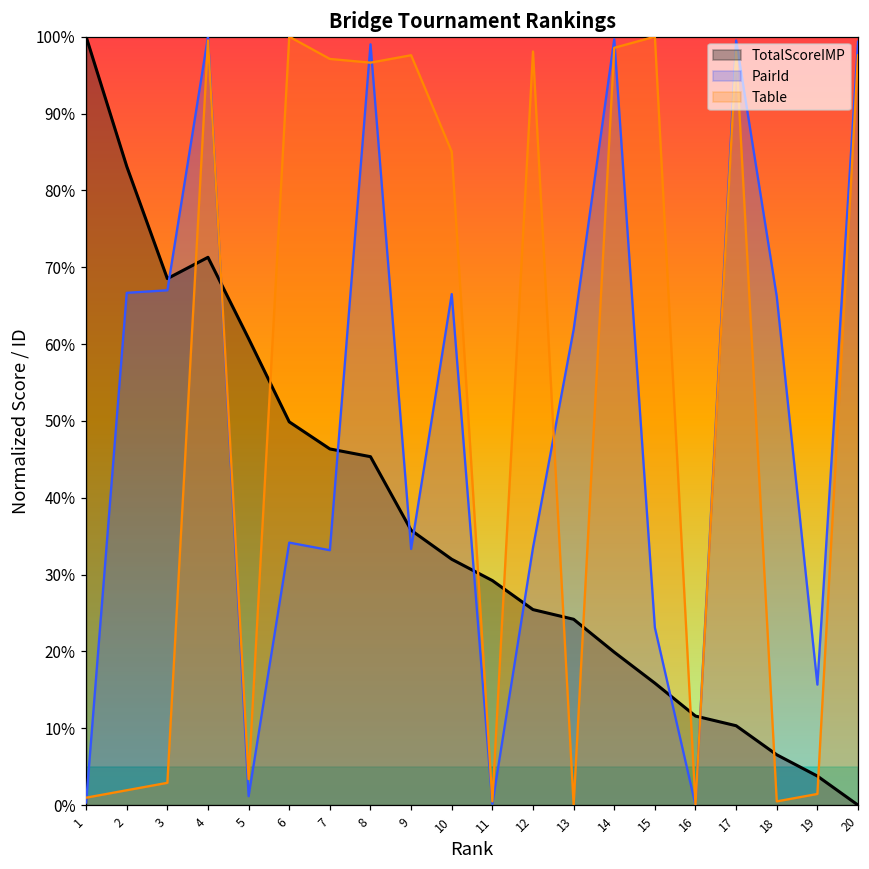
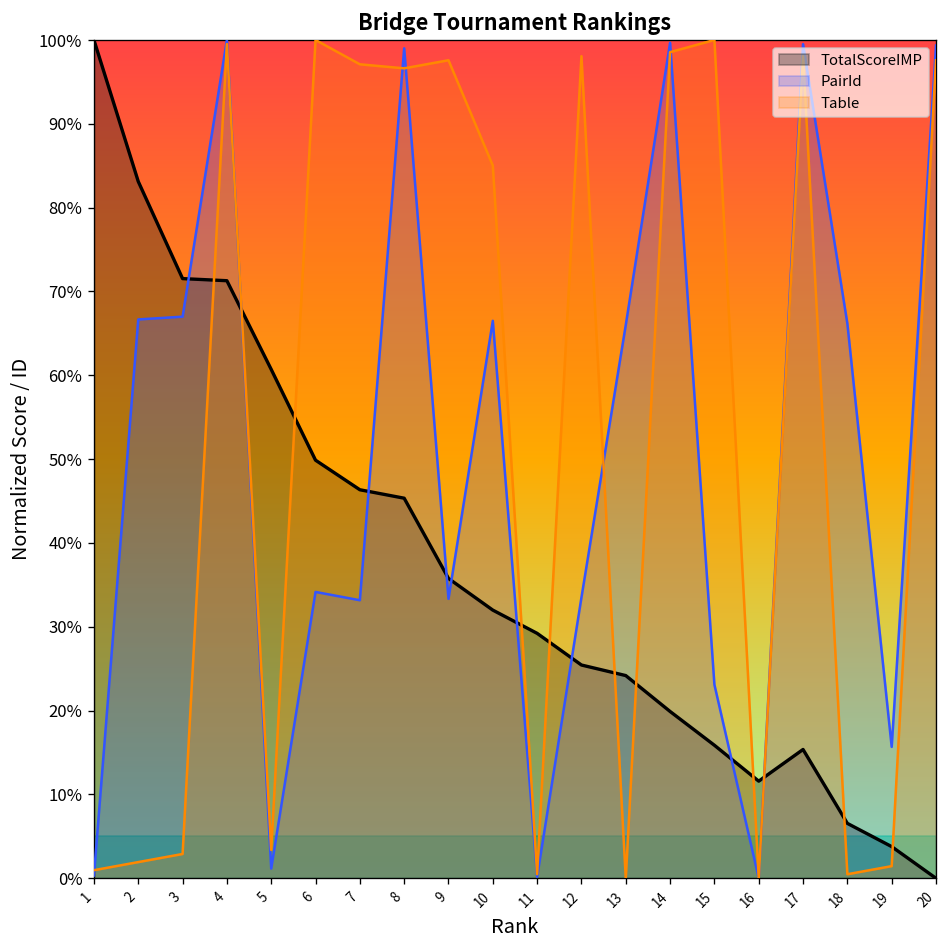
TotalScoreIMP, 3: 69% -> 72%
PairId, 13: 62% -> 66%
TotalScoreIMP, 17: 10% -> 15%
